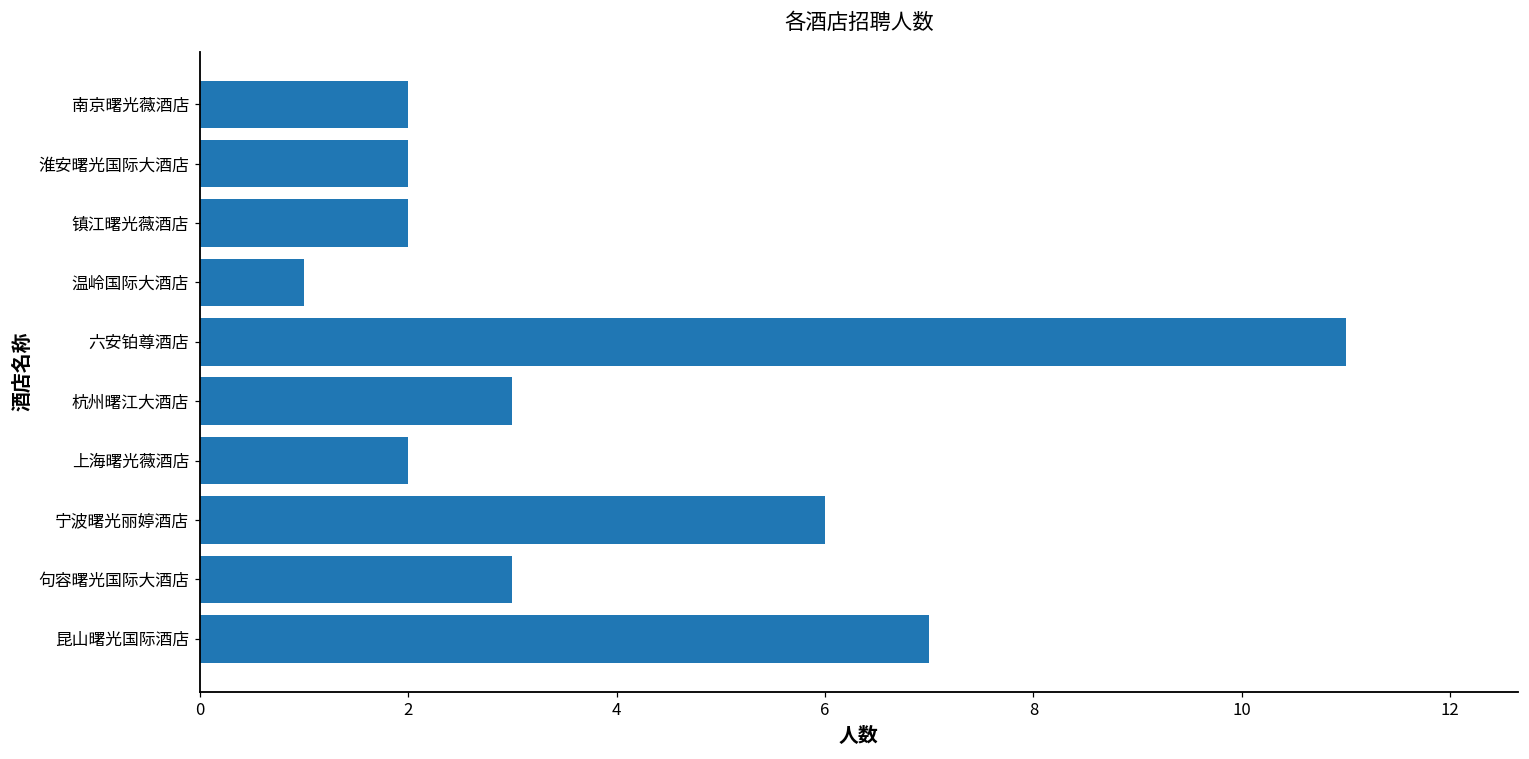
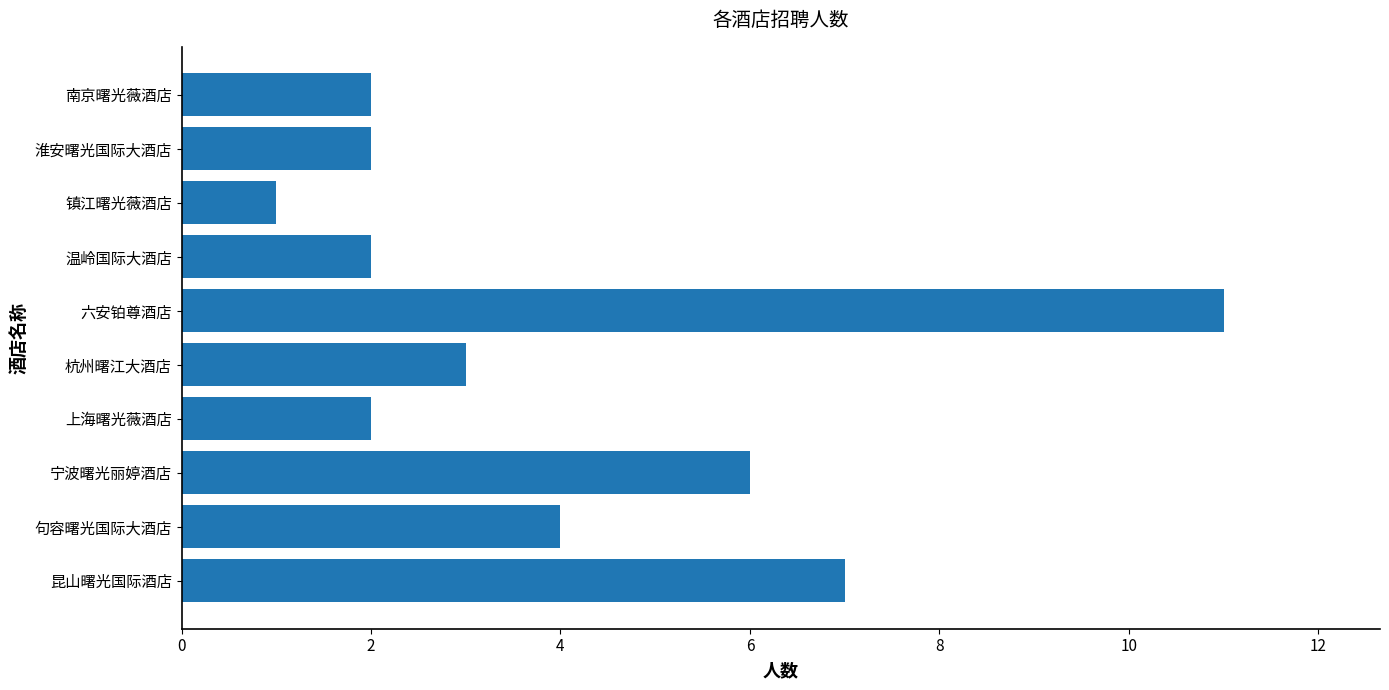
镇江曙光薇酒店: 2 -> 1
温岭国际大酒店: 1 -> 2
句容曙光国际大酒店: 3 -> 4
